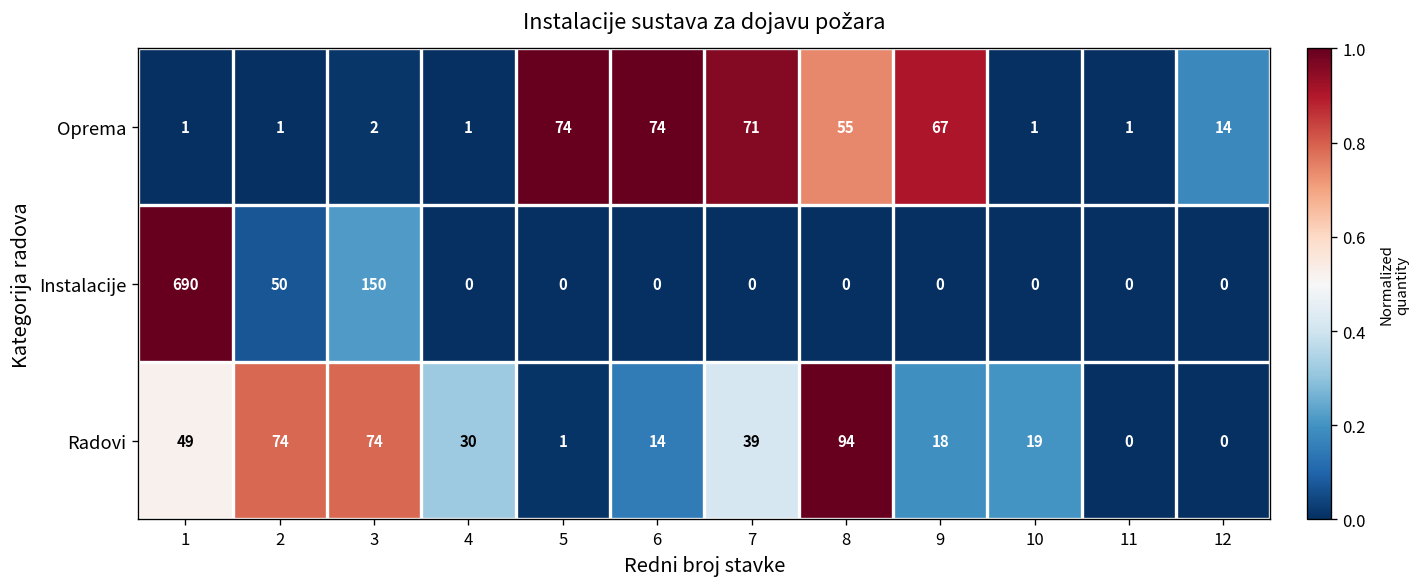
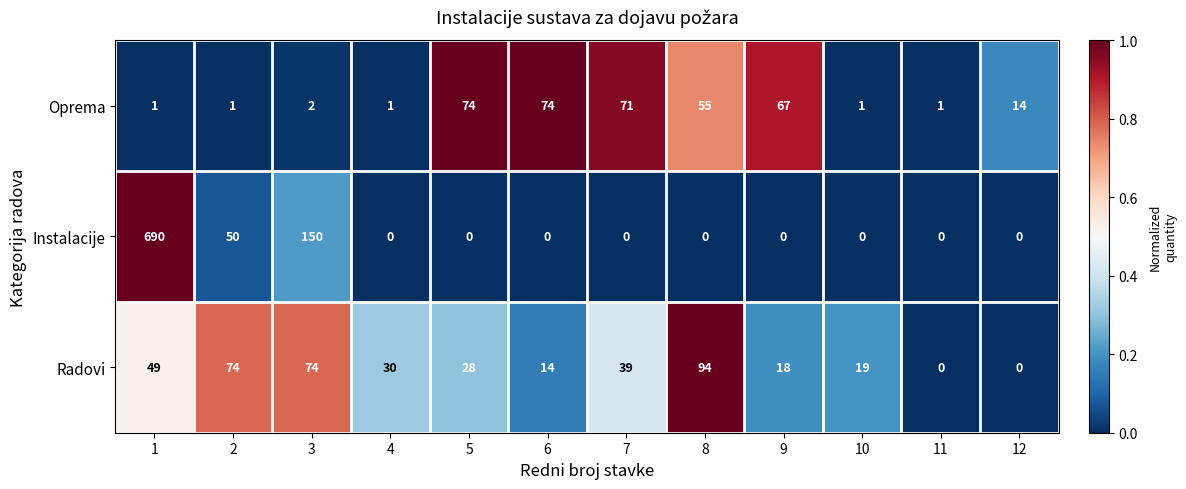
Radovi, 5: 1 -> 28
